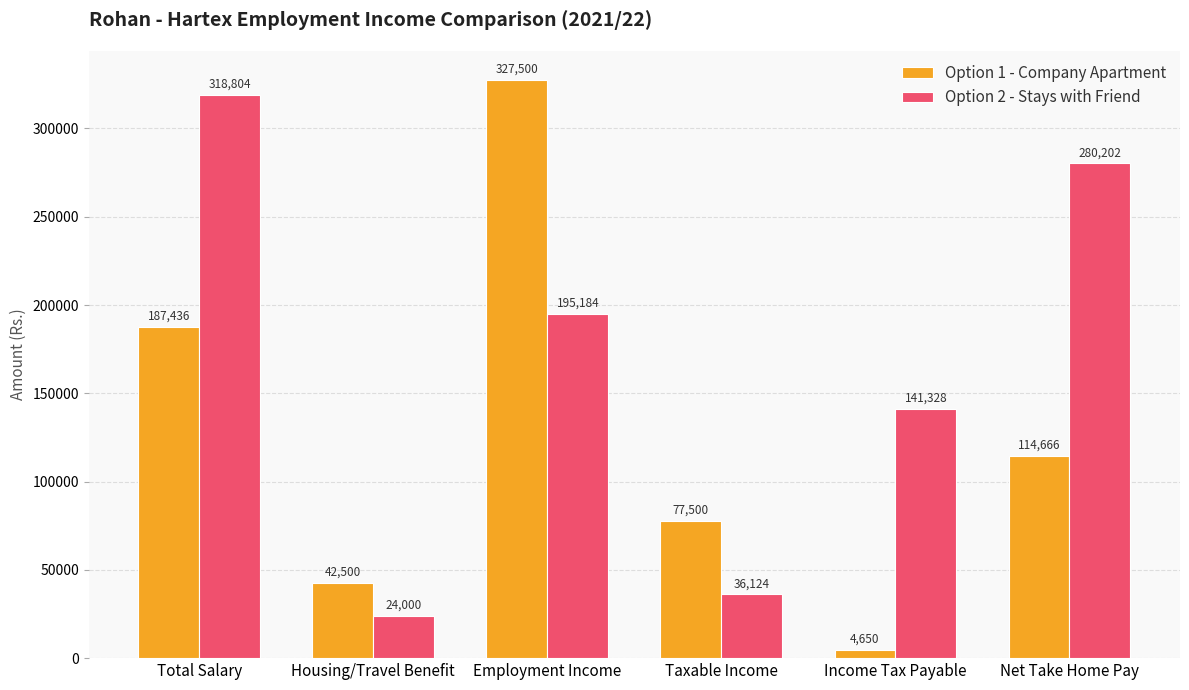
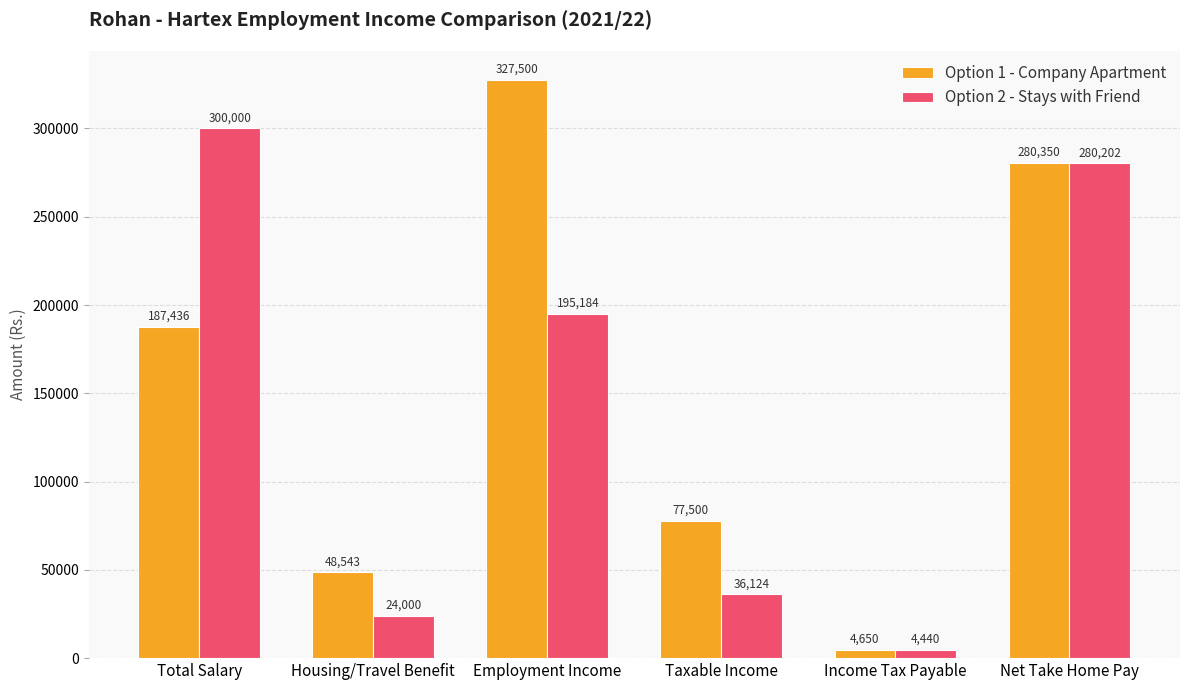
Option 2 - Stays with Friend, Total Salary: 318,804 -> 300,000
Option 1 - Company Apartment, Housing/Travel Benefit: 42,500 -> 48,543
Option 2 - Stays with Friend, Income Tax Payable: 141,328 -> 4,440
Option 1 - Company Apartment, Net Take Home Pay: 114,666 -> 280,350
